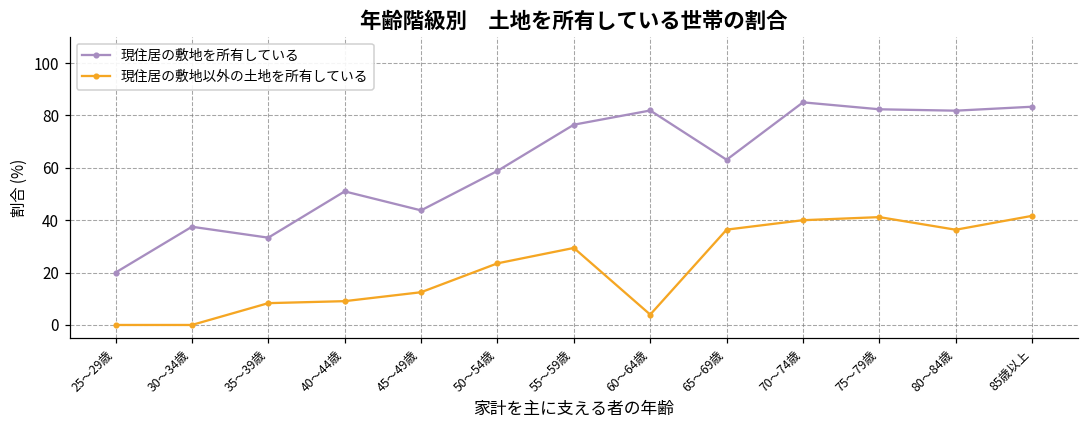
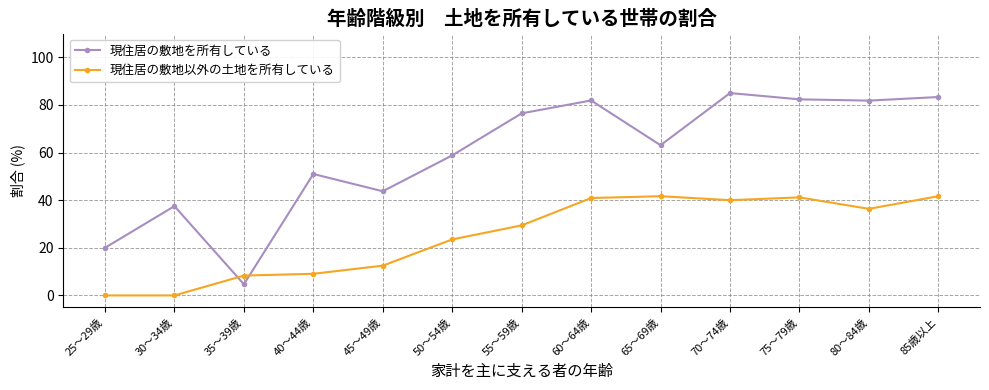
現住居の敷地を所有している, 35～39歳: 33 -> 5
現住居の敷地以外の土地を所有している, 60～64歳: 4 -> 41
現住居の敷地以外の土地を所有している, 65～69歳: 36 -> 42
